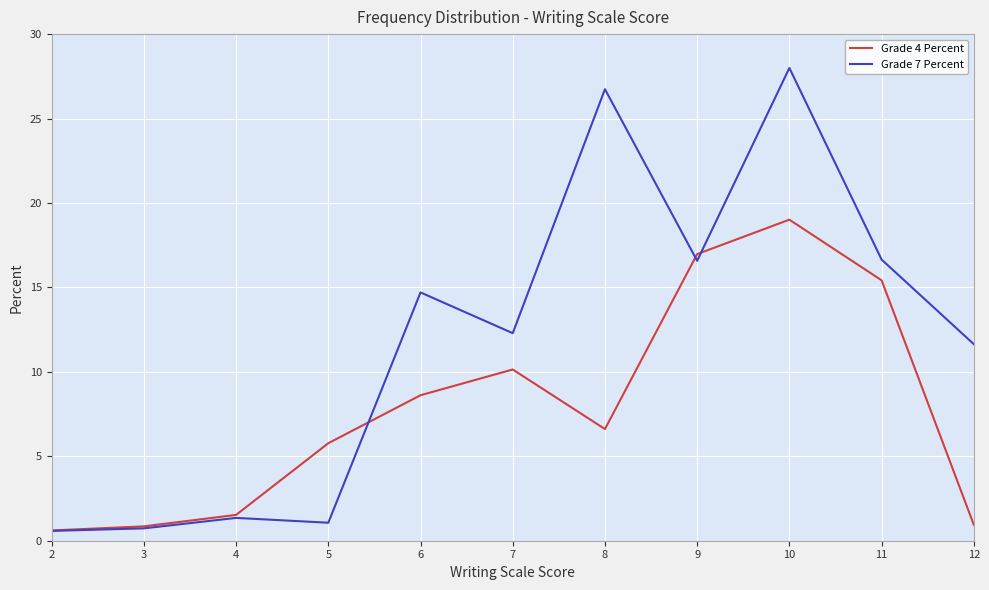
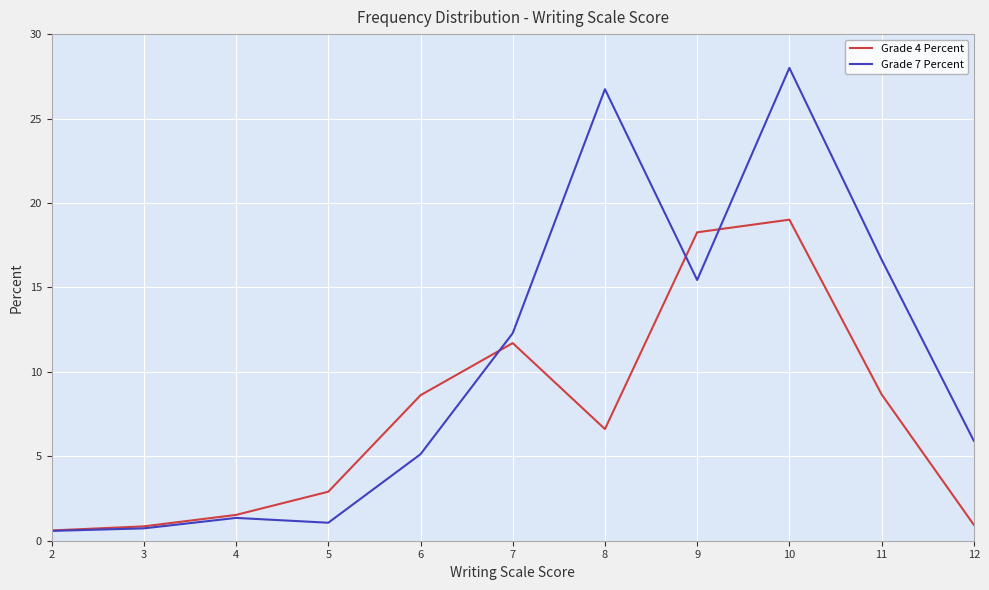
Grade 4 Percent, 5: 5.8 -> 2.9
Grade 7 Percent, 6: 14.7 -> 5.1
Grade 4 Percent, 7: 10.1 -> 11.7
Grade 4 Percent, 9: 17.0 -> 18.3
Grade 7 Percent, 9: 16.6 -> 15.4
Grade 4 Percent, 11: 15.4 -> 8.7
Grade 7 Percent, 12: 11.6 -> 5.9
